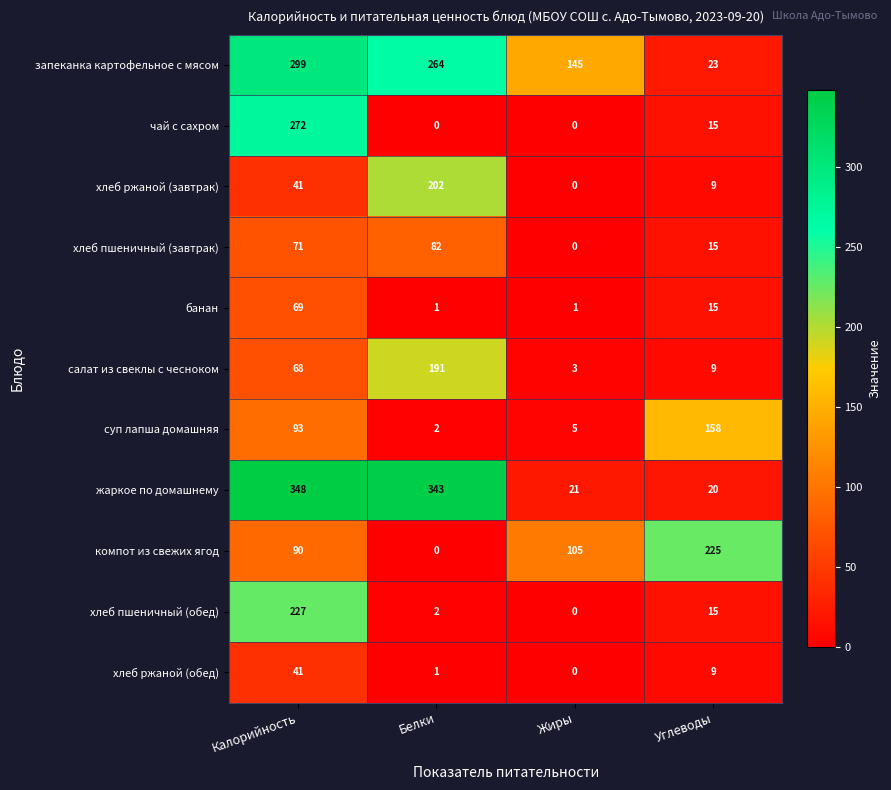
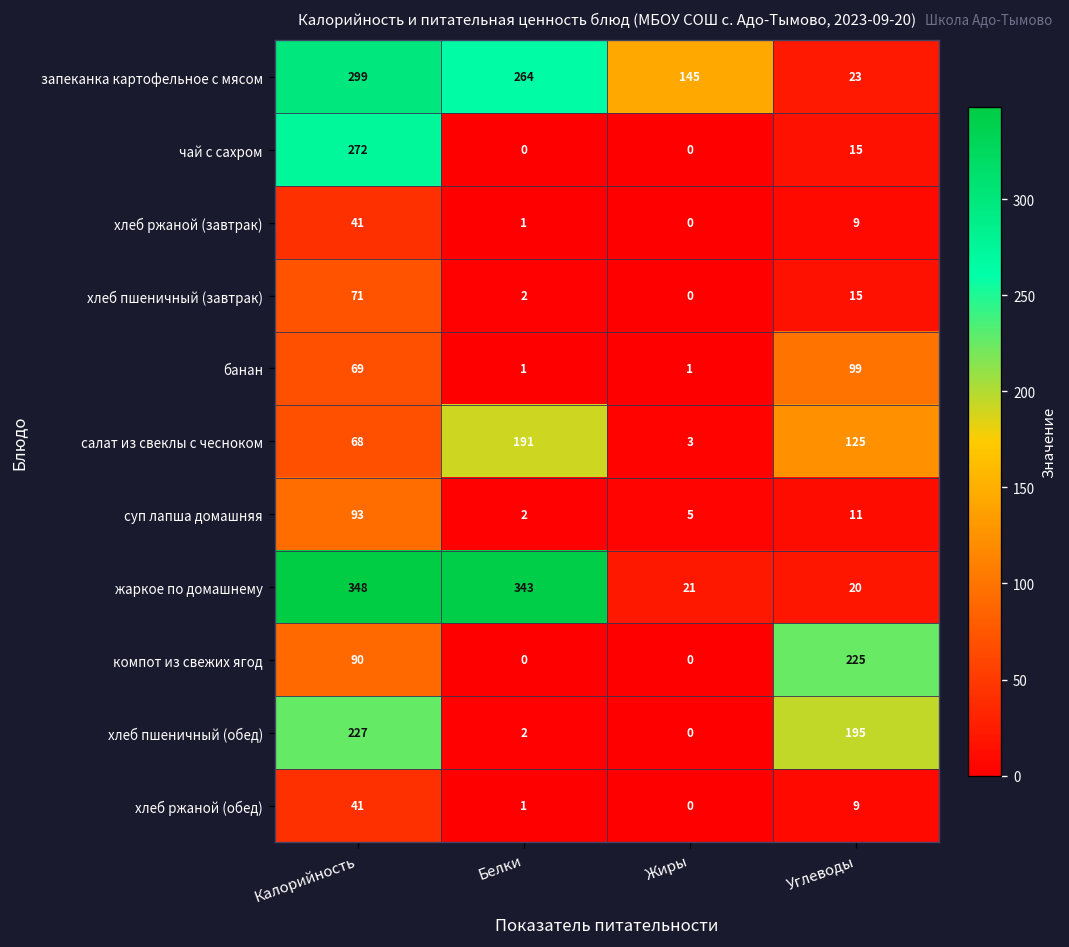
хлеб ржаной (завтрак), Белки: 202 -> 1
хлеб пшеничный (завтрак), Белки: 82 -> 2
банан, Углеводы: 15 -> 99
салат из свеклы с чесноком, Углеводы: 9 -> 125
суп лапша домашняя, Углеводы: 158 -> 11
компот из свежих ягод, Жиры: 105 -> 0
хлеб пшеничный (обед), Углеводы: 15 -> 195
